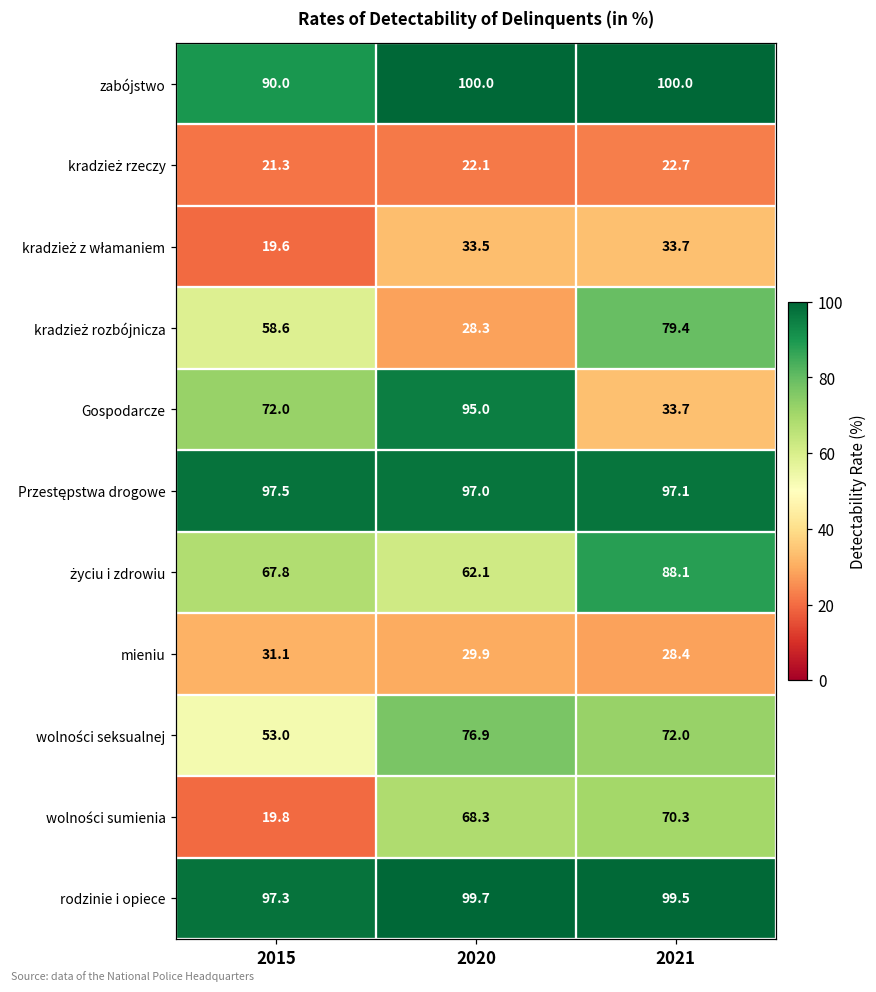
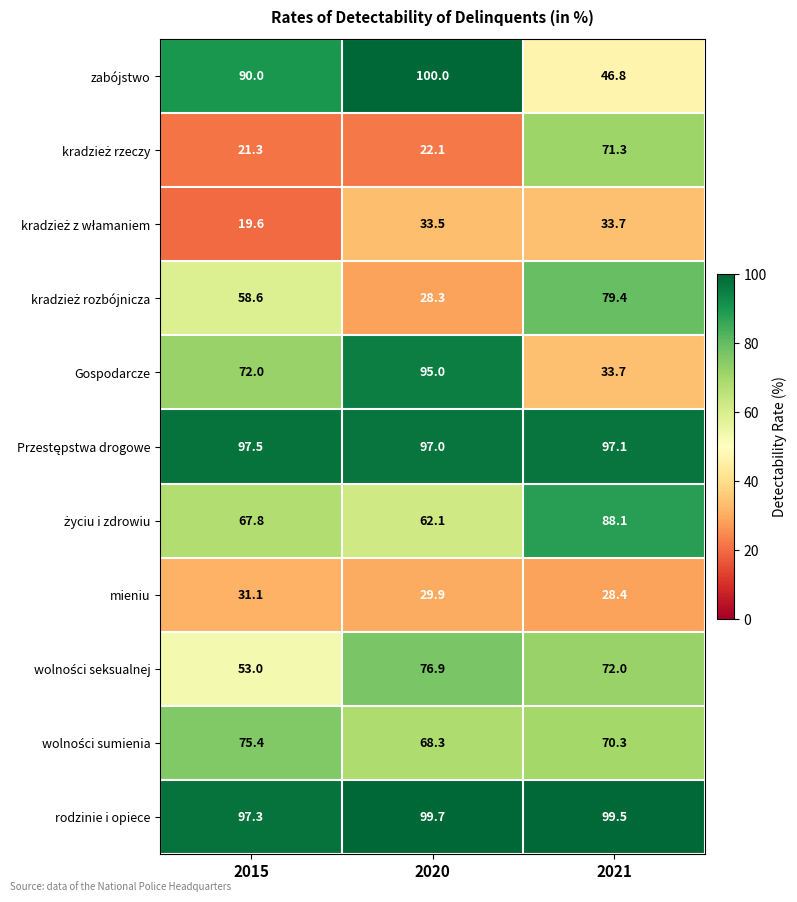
zabójstwo, 2021: 100.0 -> 46.8
kradzież rzeczy, 2021: 22.7 -> 71.3
wolności sumienia, 2015: 19.8 -> 75.4
